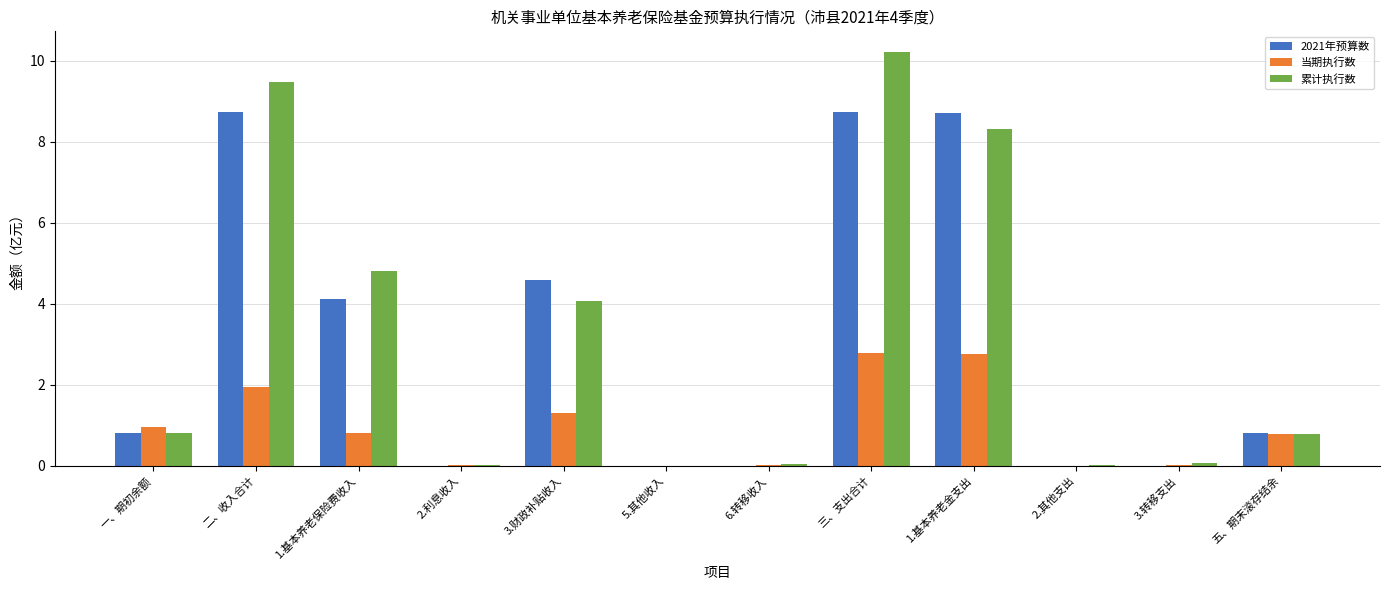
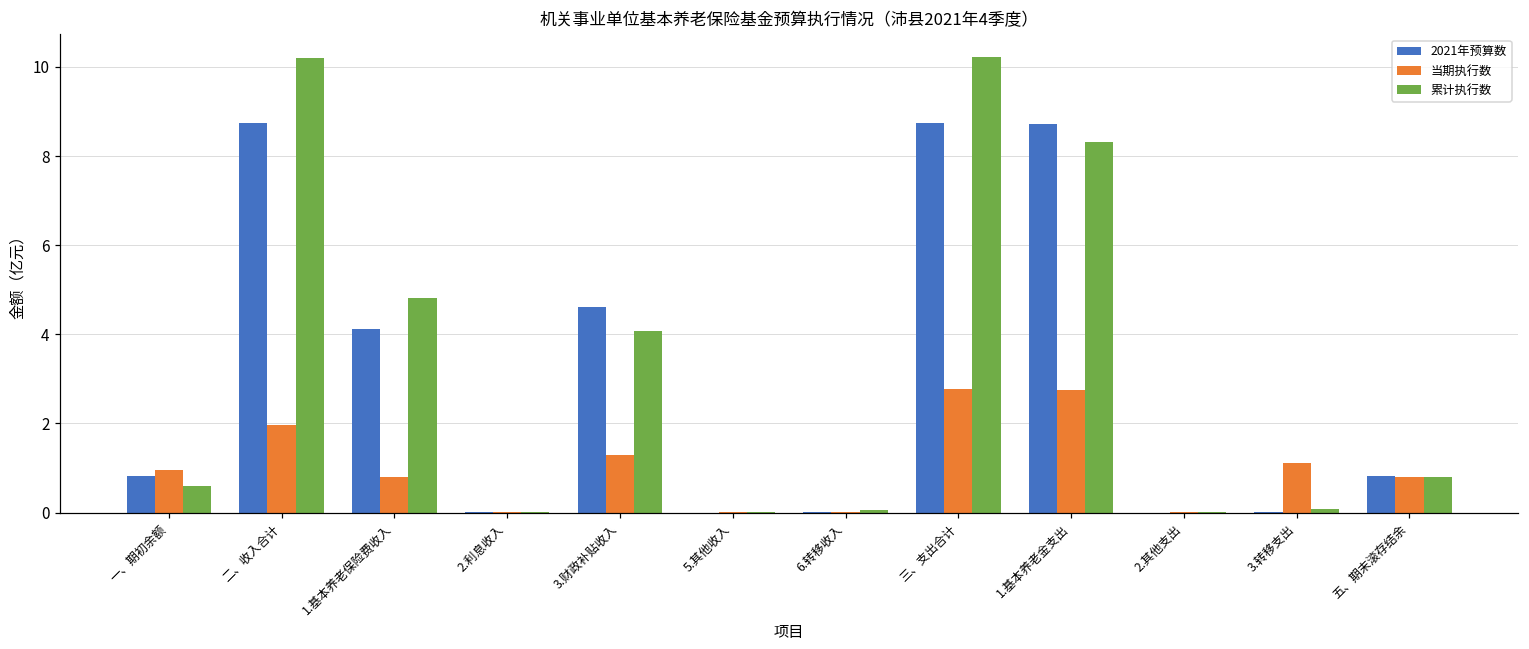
累计执行数, 一、期初余额: 0.8 -> 0.6
累计执行数, 二、收入合计: 9.5 -> 10.2
当期执行数, 3.转移支出: 0.0 -> 1.1
